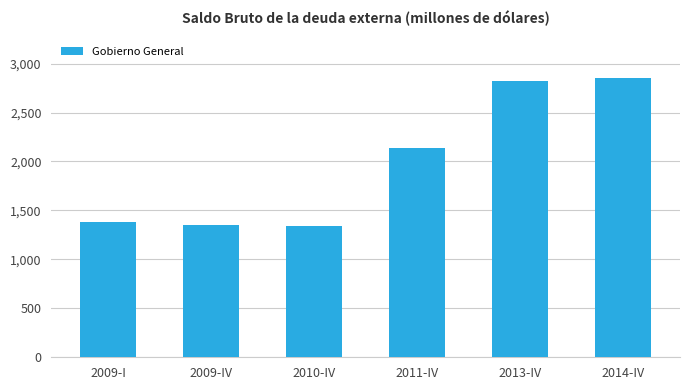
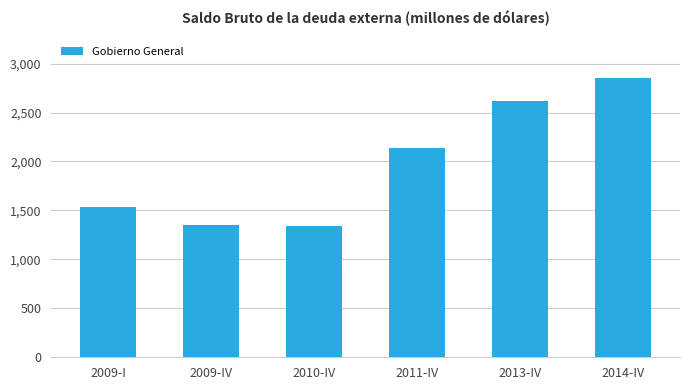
2009-I: 1,400 -> 1,500
2013-IV: 2,800 -> 2,600
